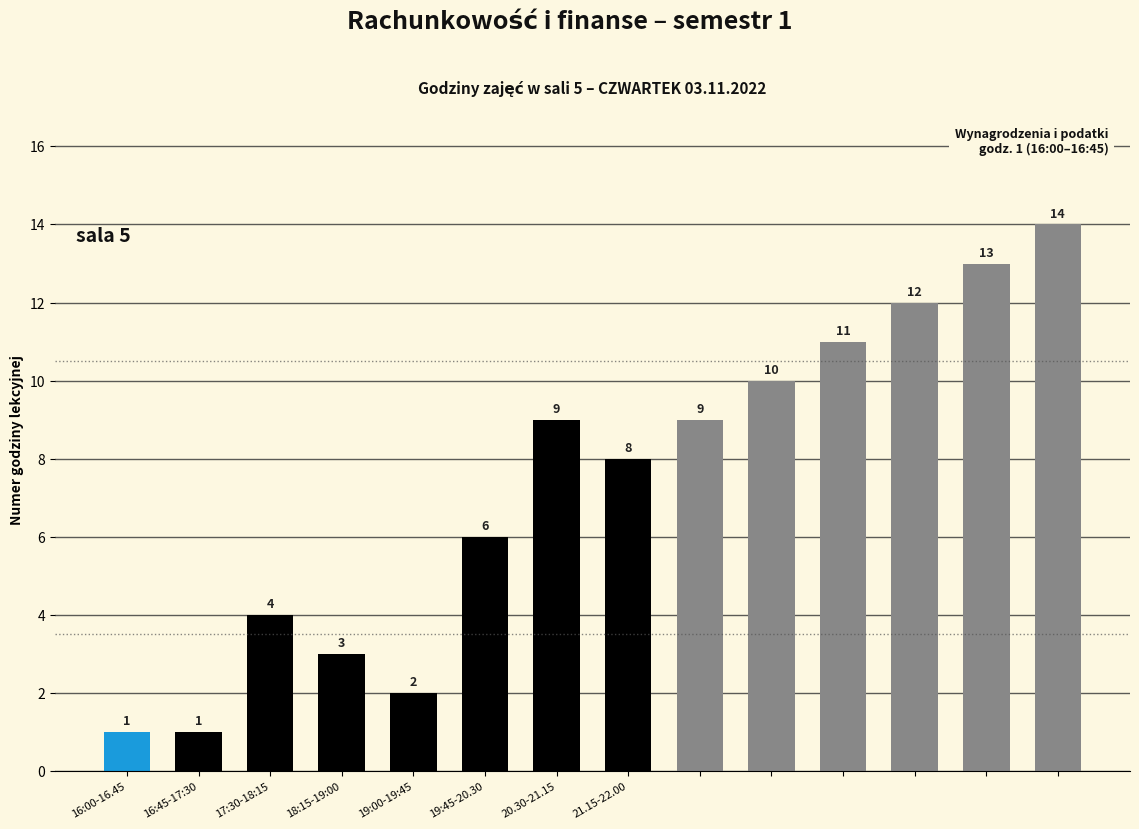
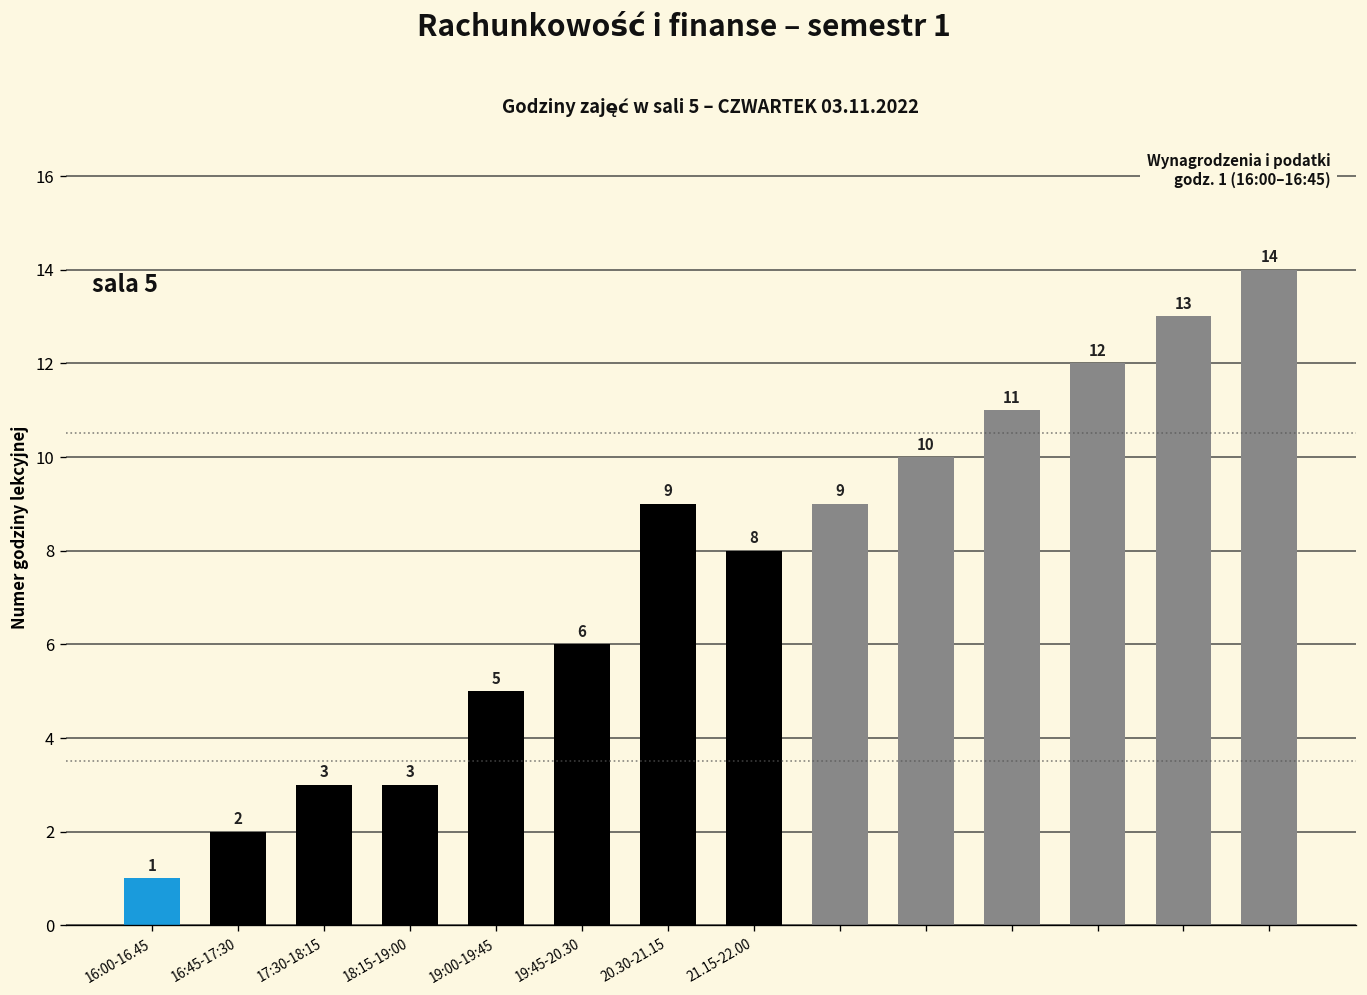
16:45-17:30: 1 -> 2
17:30-18:15: 4 -> 3
19:00-19:45: 2 -> 5
